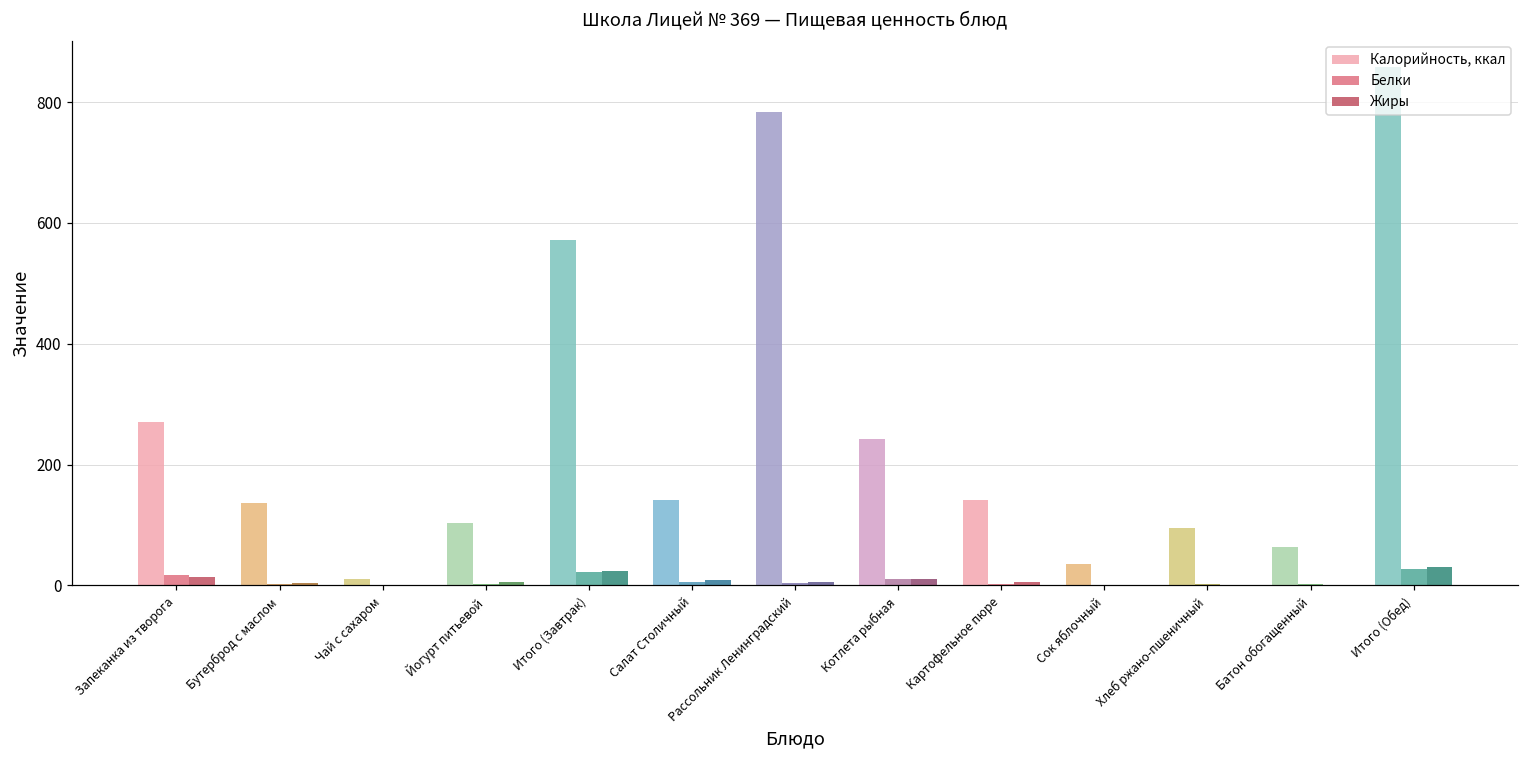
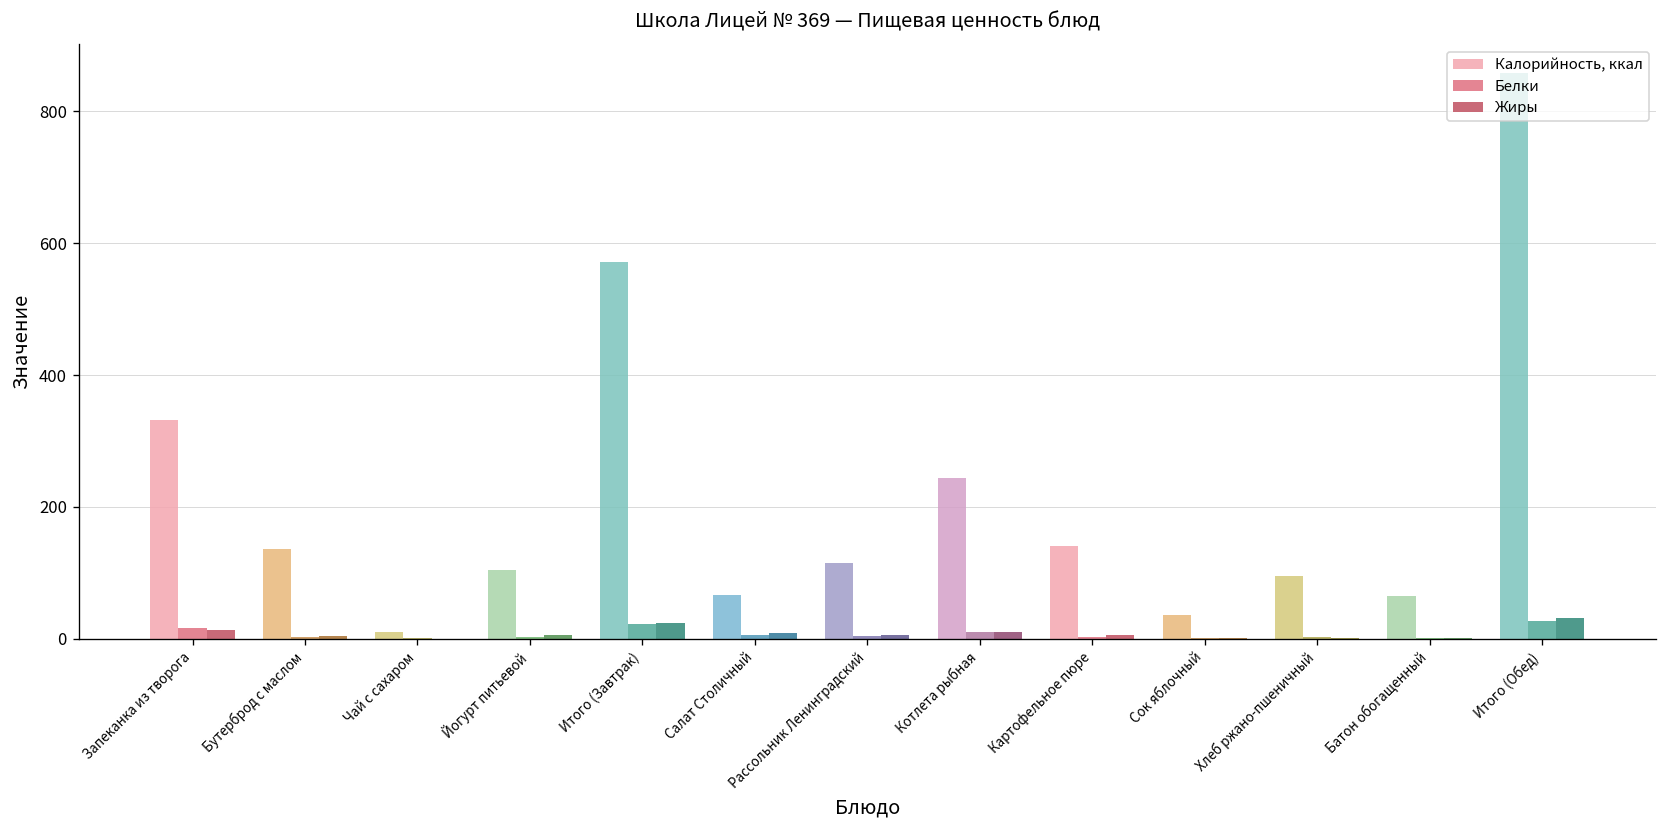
Калорийность, ккал, Запеканка из творога: 270 -> 330
Калорийность, ккал, Салат Столичный: 140 -> 70
Калорийность, ккал, Рассольник Ленинградский: 780 -> 120
